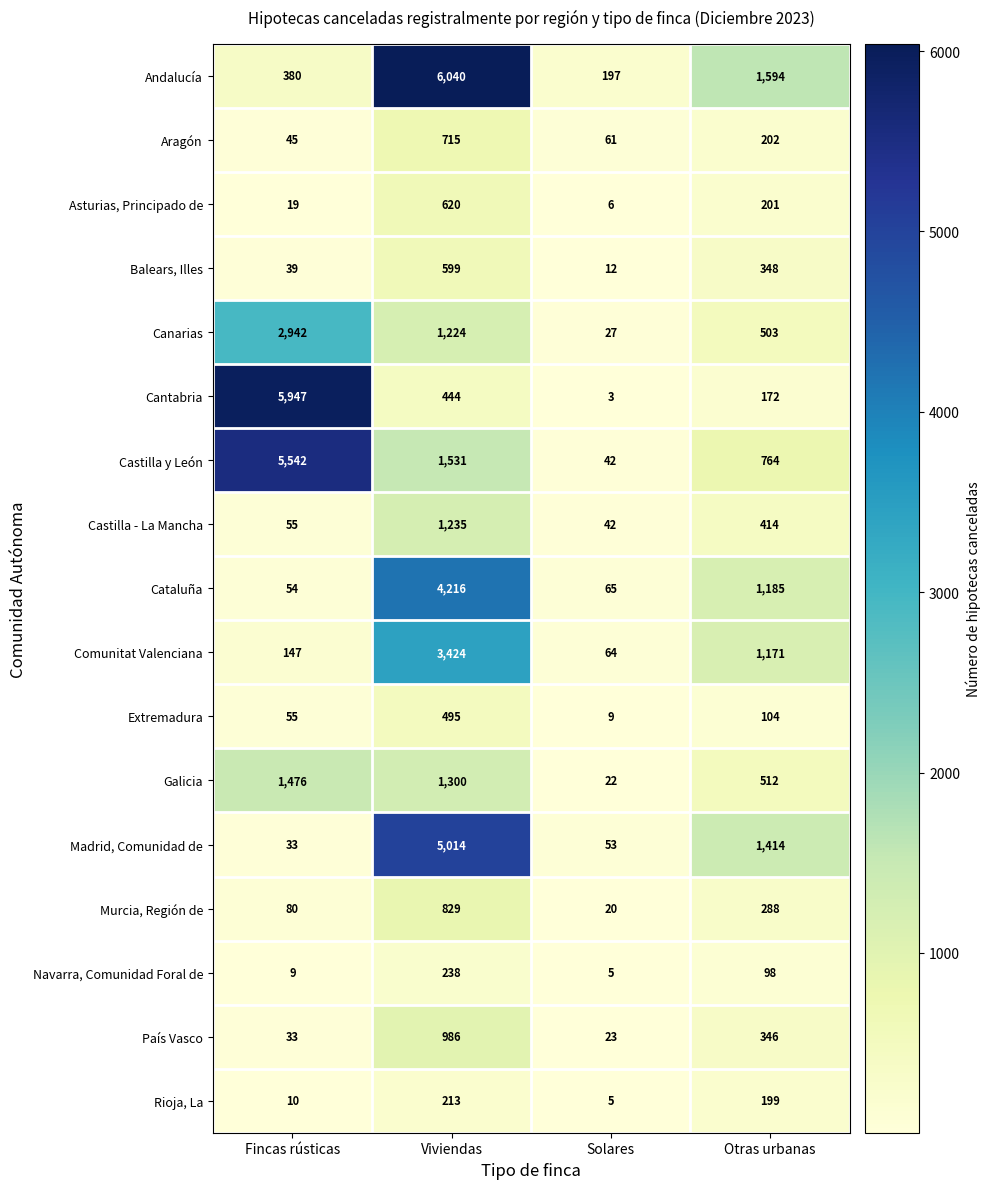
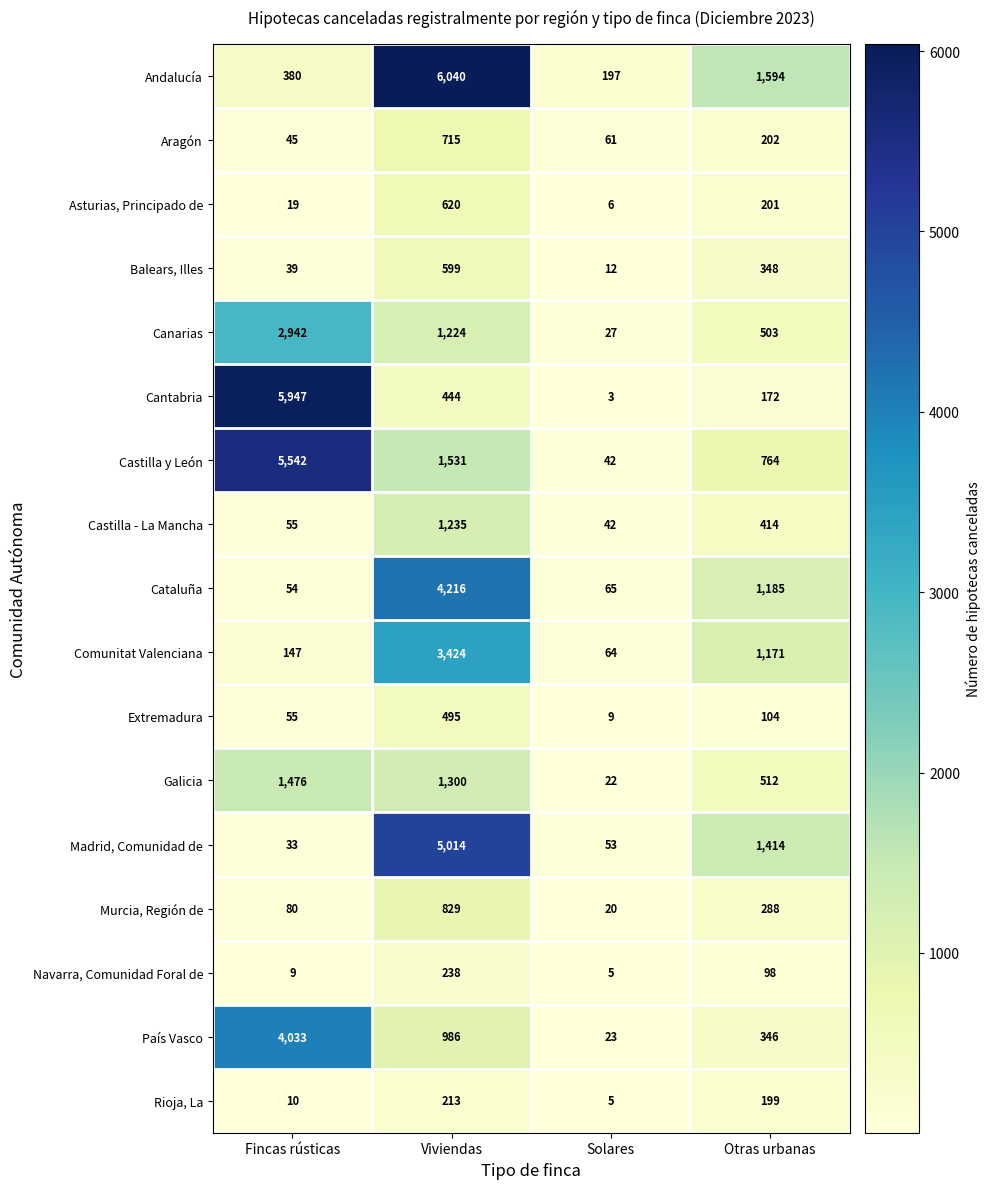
País Vasco, Fincas rústicas: 33 -> 4,033
